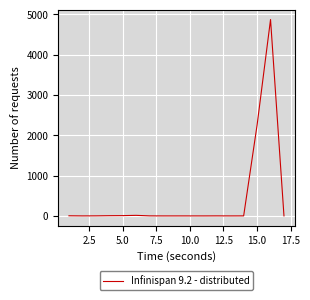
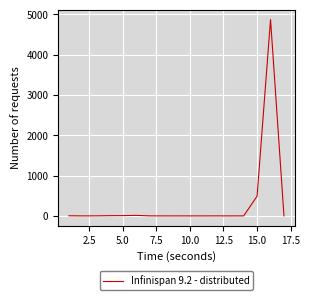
15.0: 2300 -> 500
